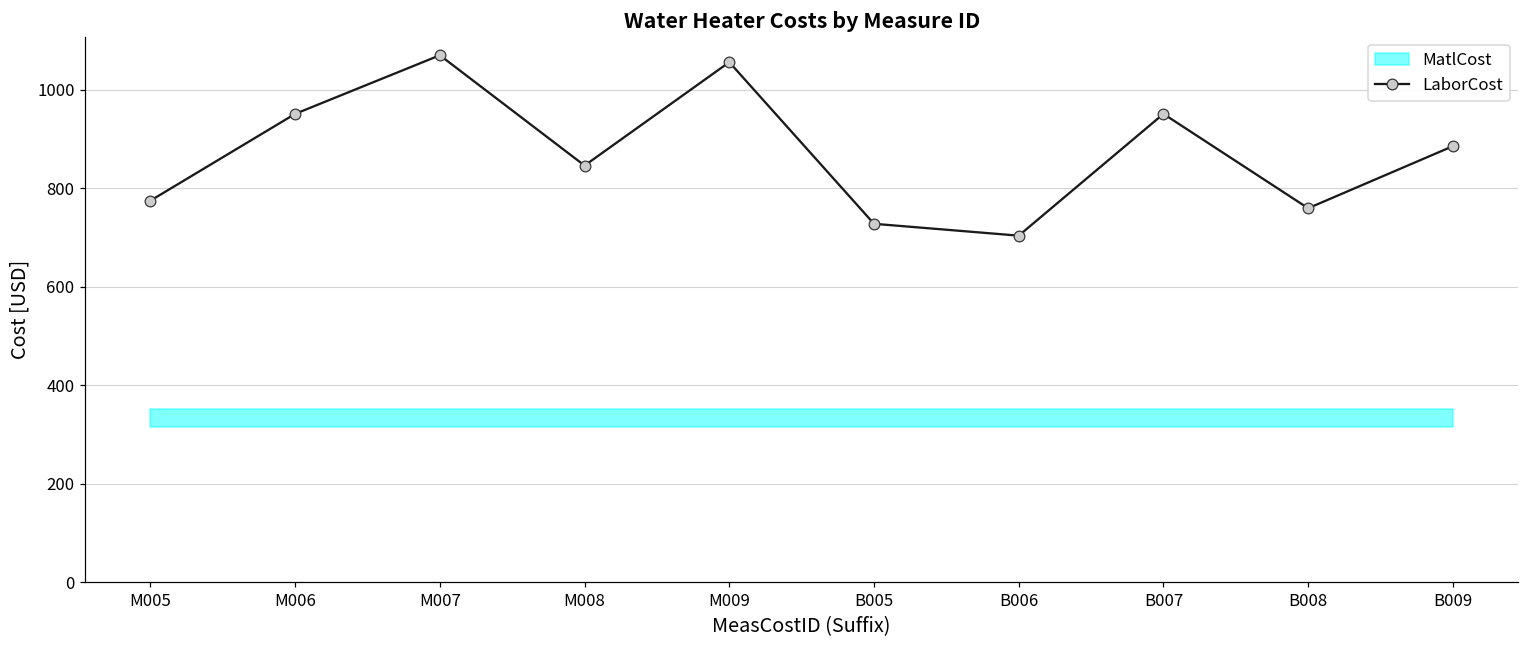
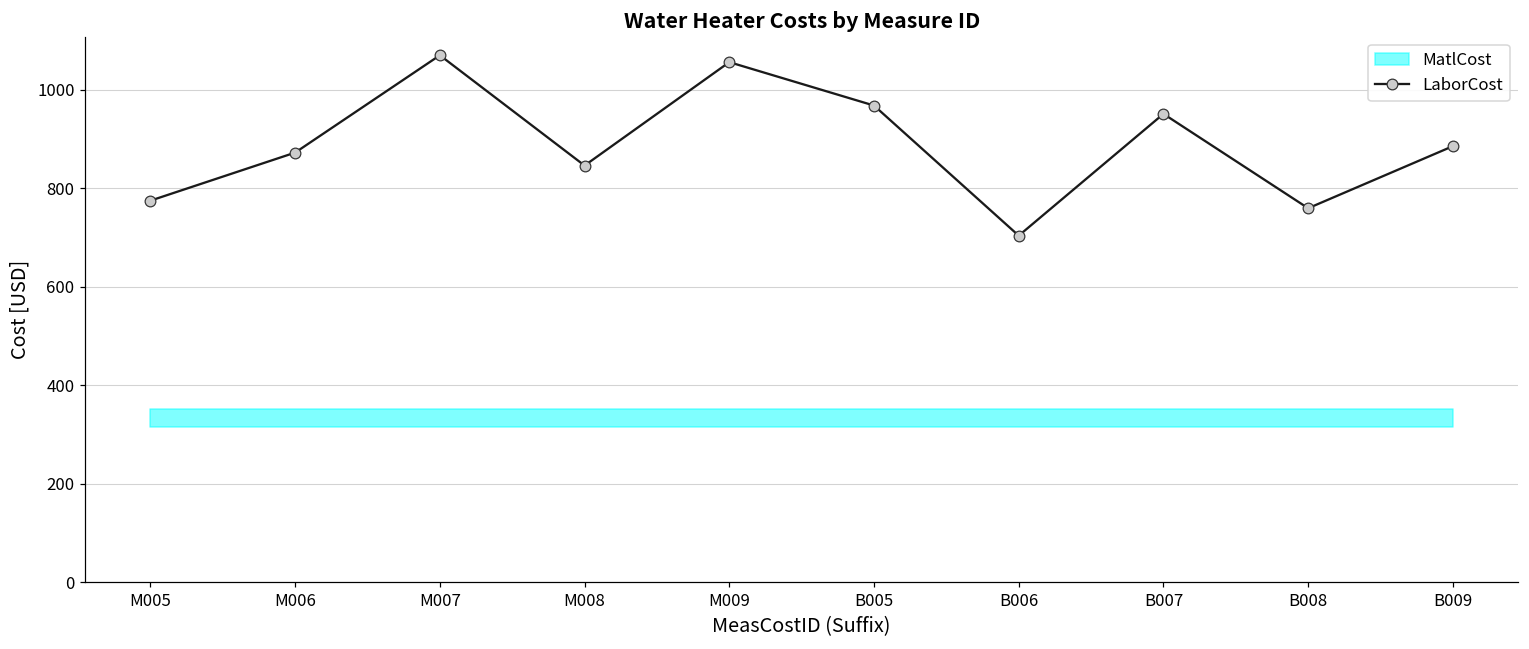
LaborCost, M006: 950 -> 870
LaborCost, B005: 730 -> 970
